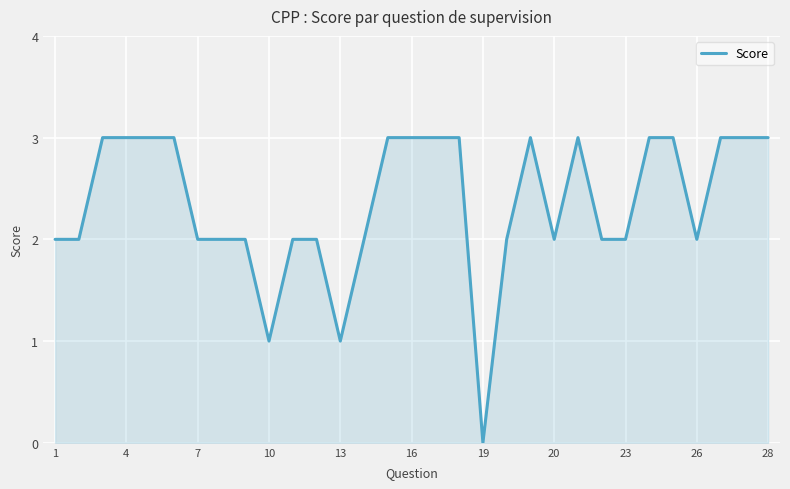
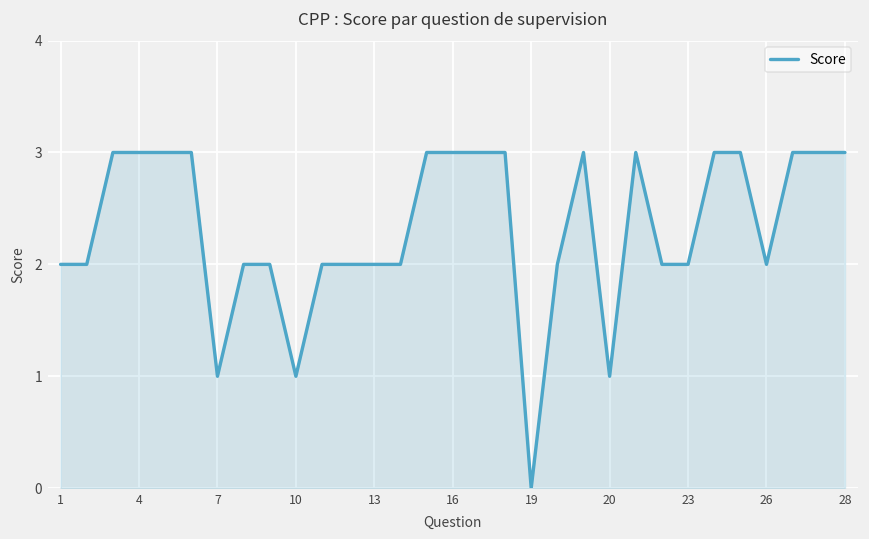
7: 2 -> 1
13: 1 -> 2
20: 2 -> 1
